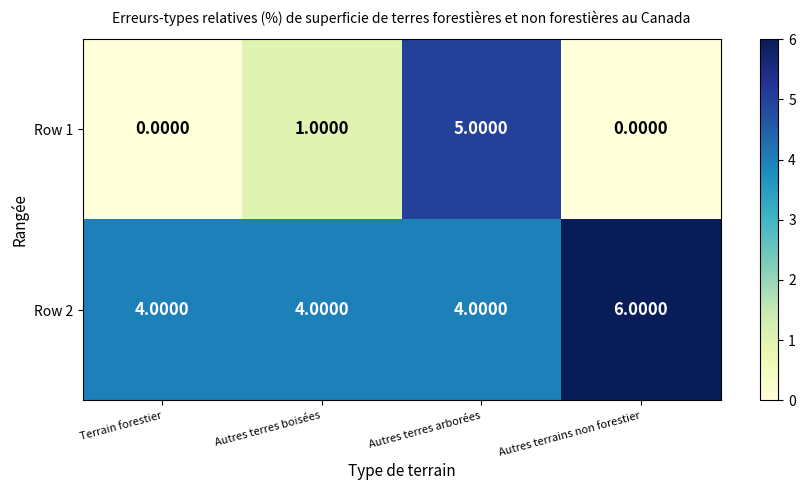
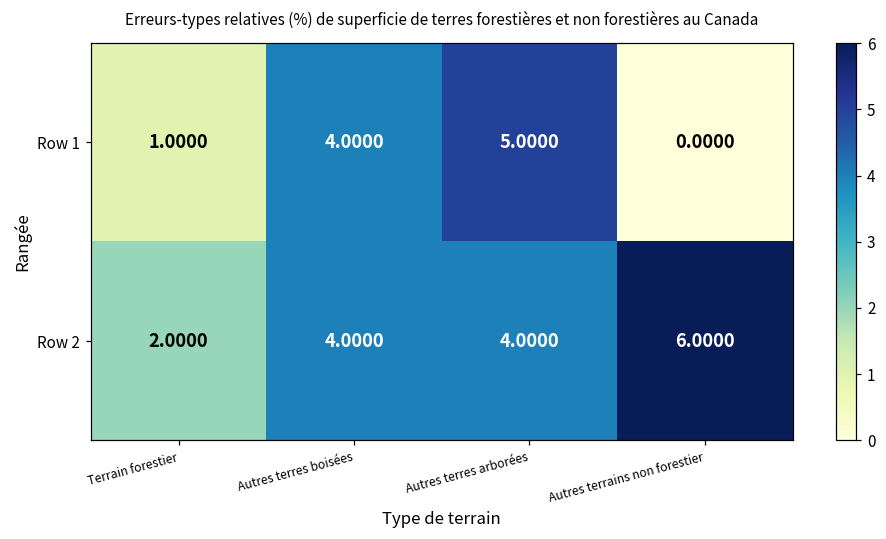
Row 1, Terrain forestier: 0.0000 -> 1.0000
Row 1, Autres terres boisées: 1.0000 -> 4.0000
Row 2, Terrain forestier: 4.0000 -> 2.0000
